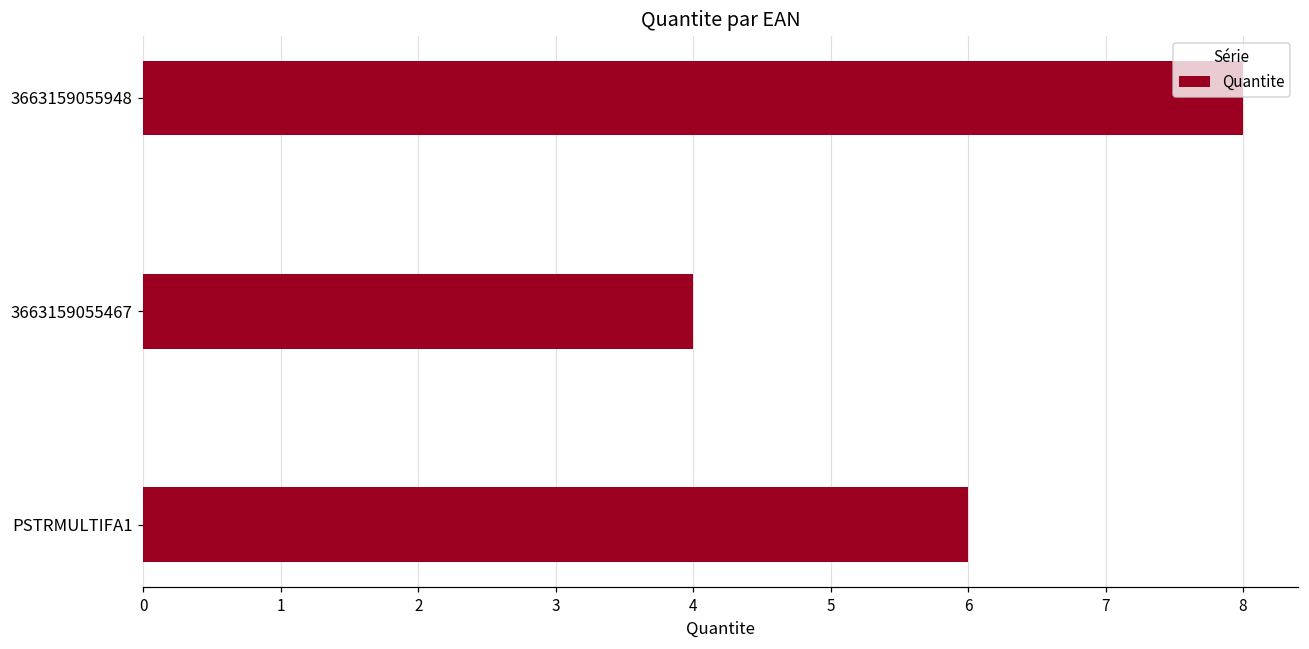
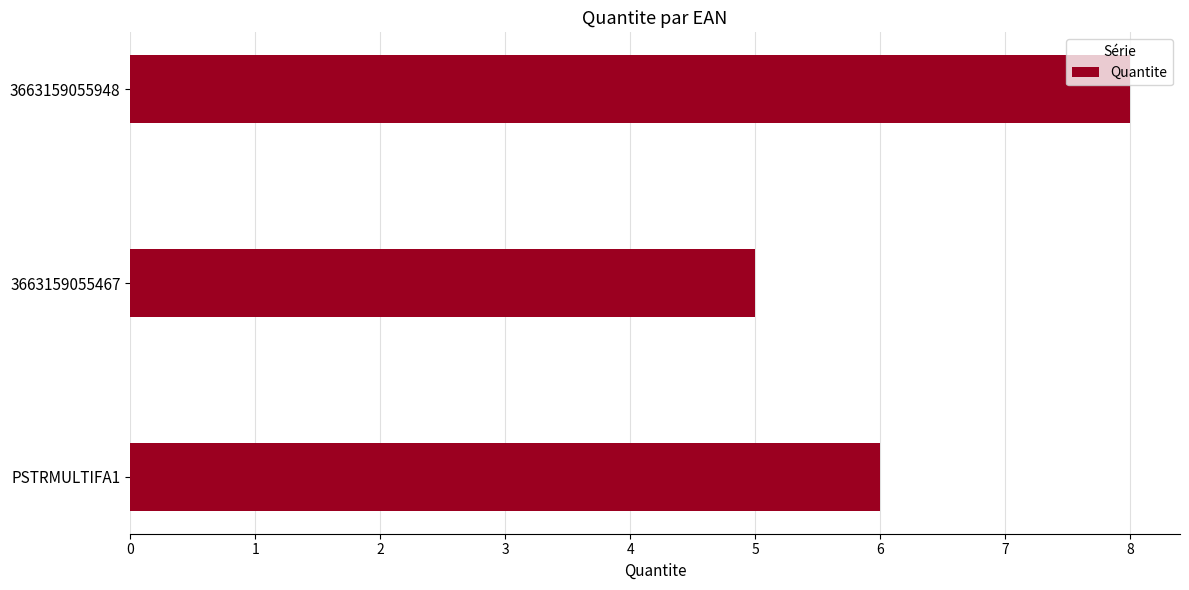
3663159055467: 4 -> 5
